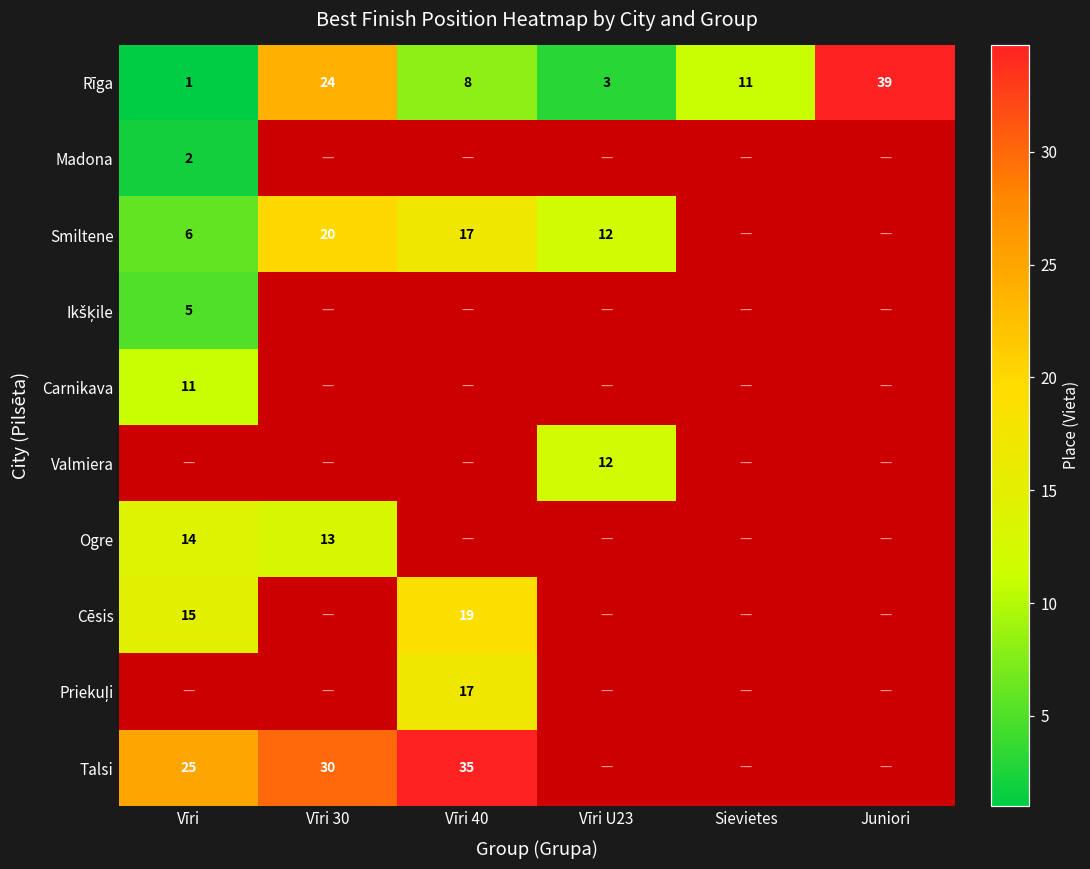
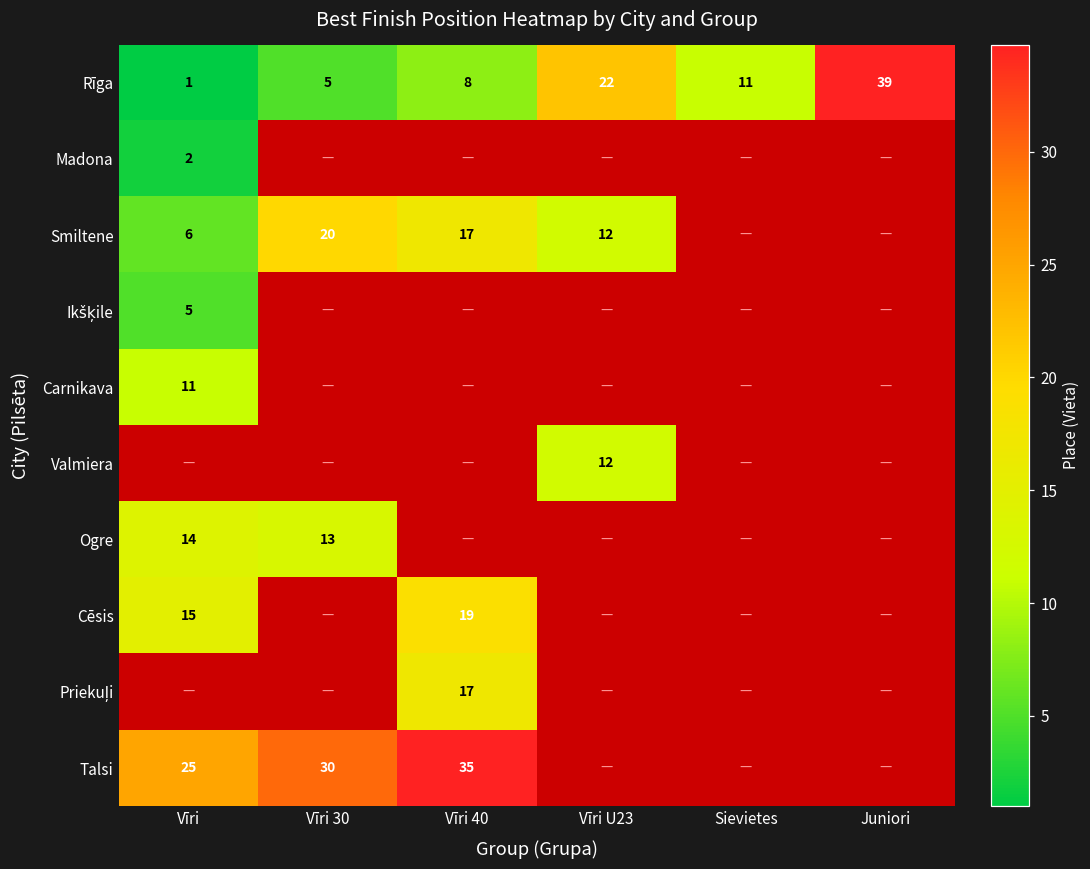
Rīga, Vīri 30: 24 -> 5
Rīga, Vīri U23: 3 -> 22
